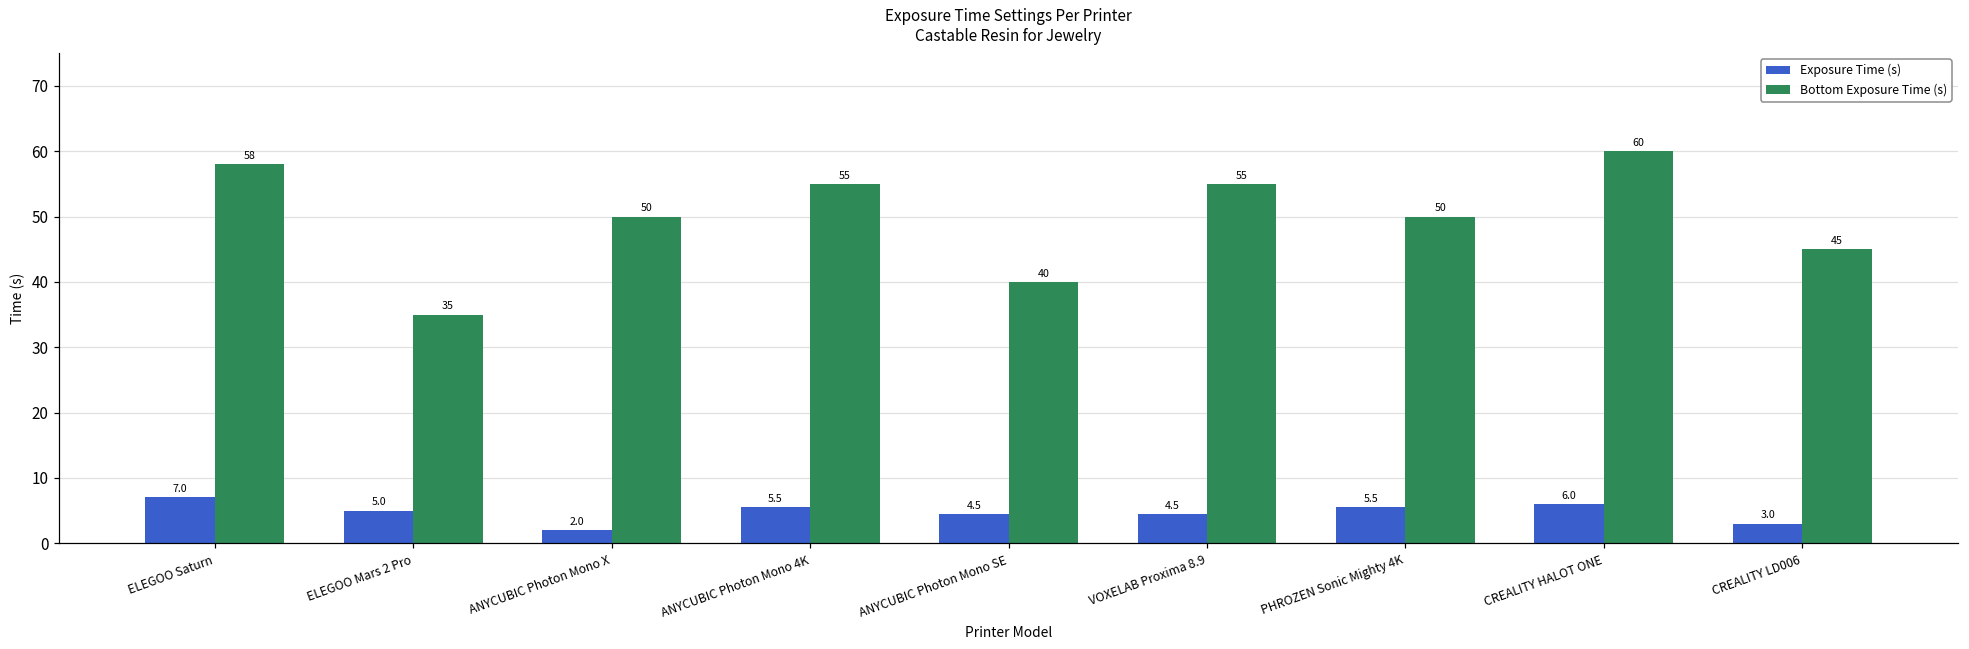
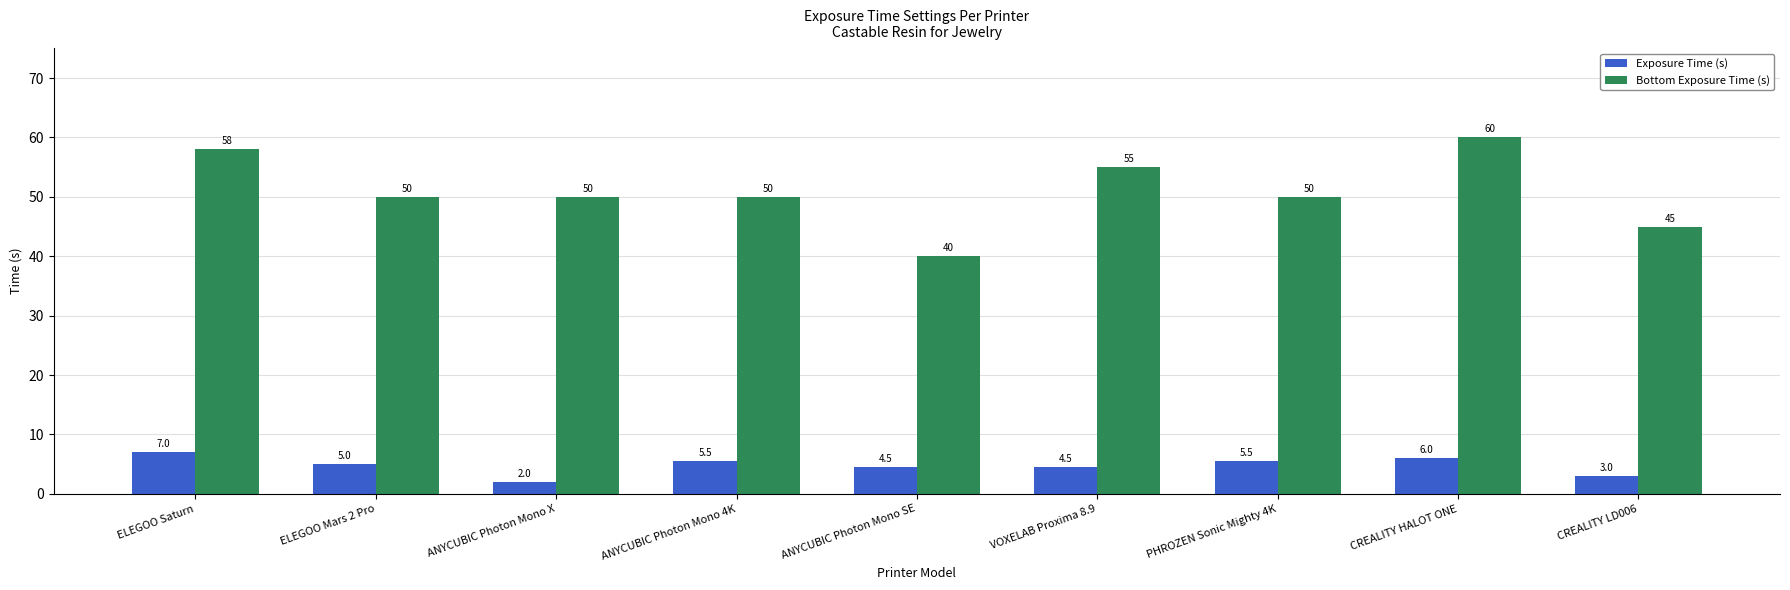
Bottom Exposure Time (s), ELEGOO Mars 2 Pro: 35 -> 50
Bottom Exposure Time (s), ANYCUBIC Photon Mono 4K: 55 -> 50
